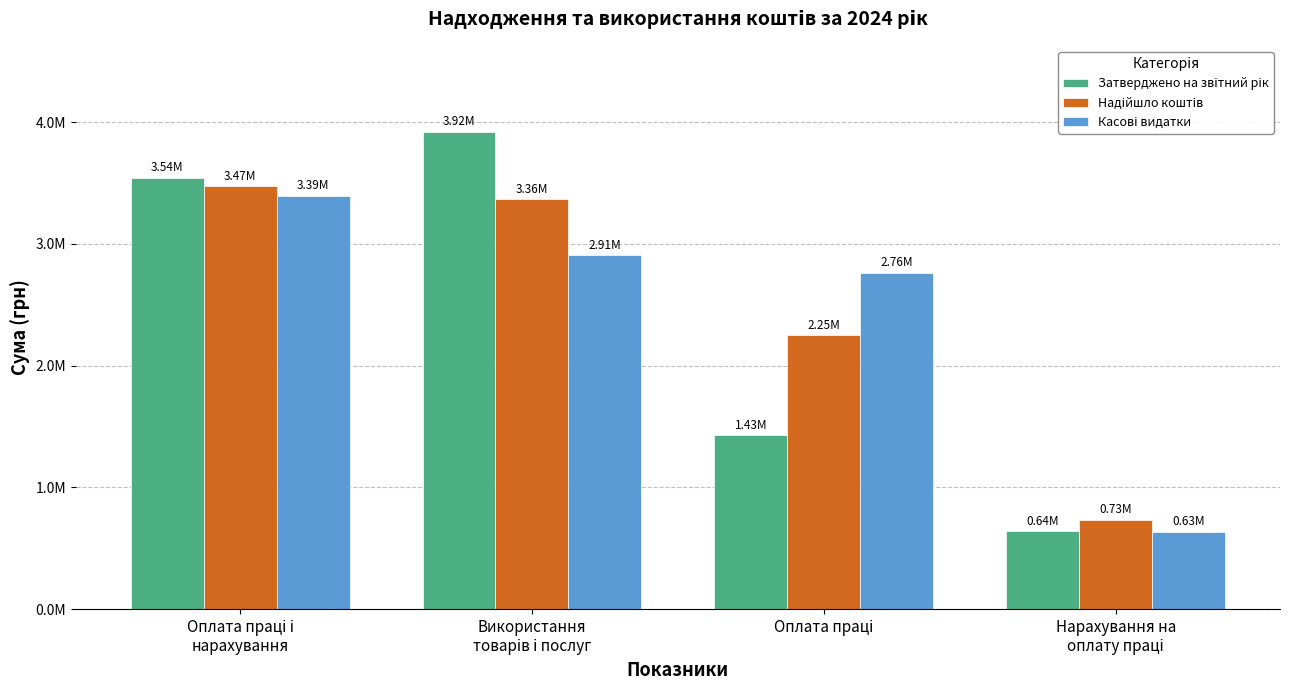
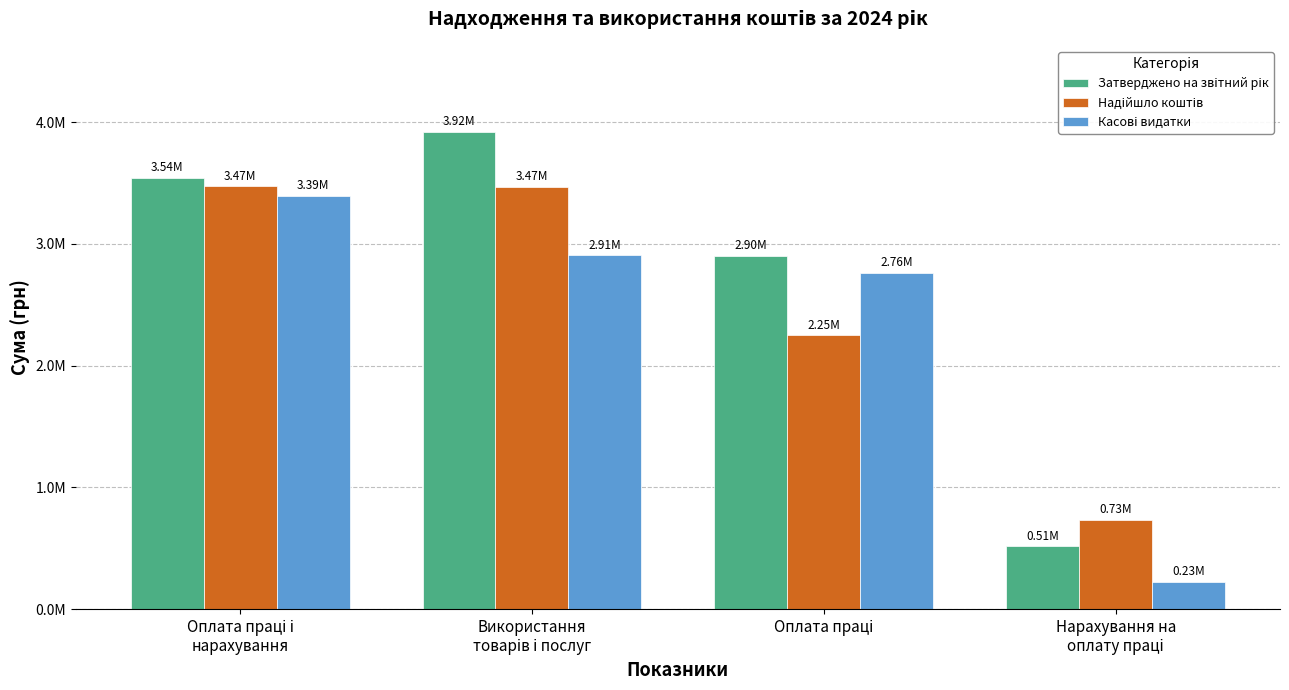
Надійшло коштів, Використання товарів і послуг: 3.36M -> 3.47M
Затверджено на звітний рік, Оплата праці: 1.43M -> 2.90M
Затверджено на звітний рік, Нарахування на оплату праці: 0.64M -> 0.51M
Касові видатки, Нарахування на оплату праці: 0.63M -> 0.23M
